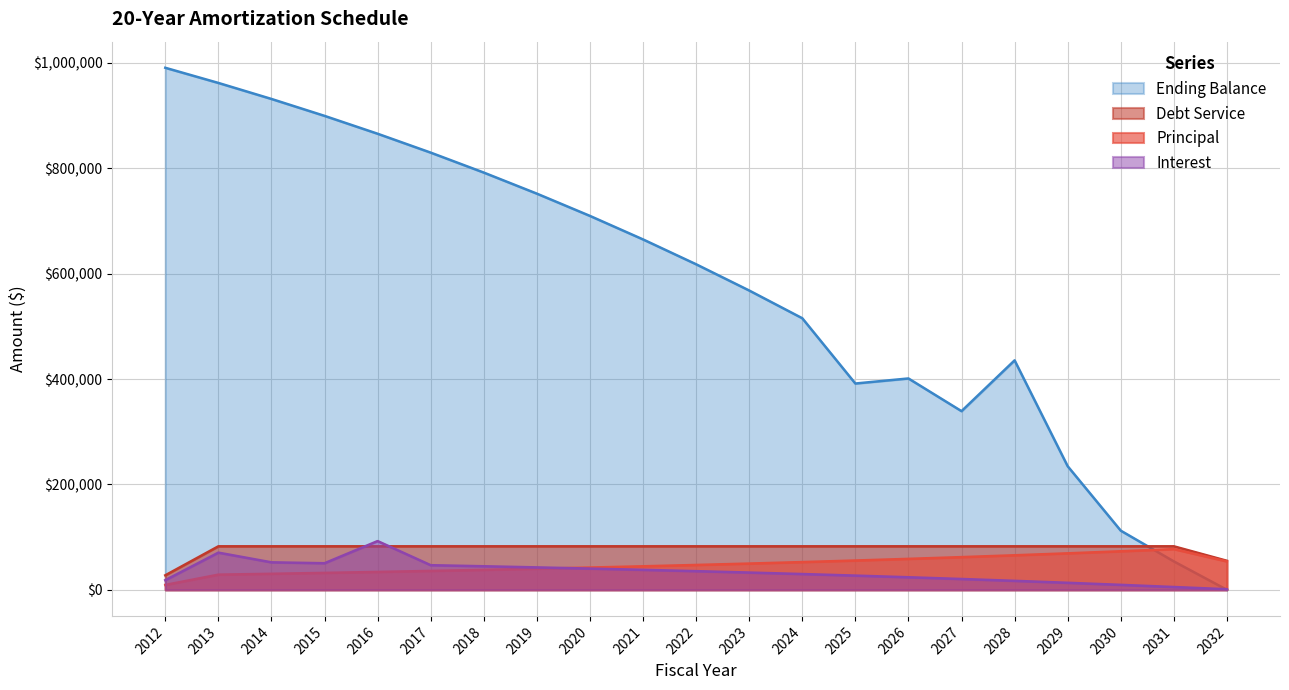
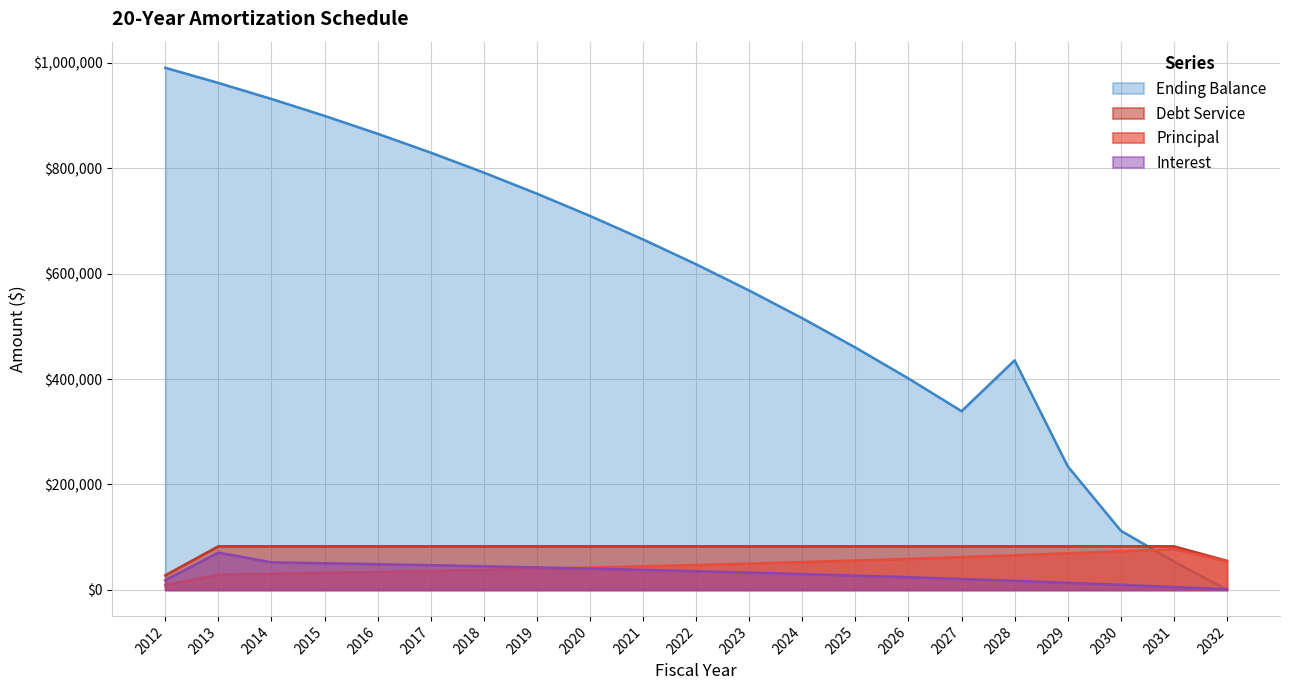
Interest, 2016: $90,000 -> $50,000
Ending Balance, 2025: $390,000 -> $460,000
